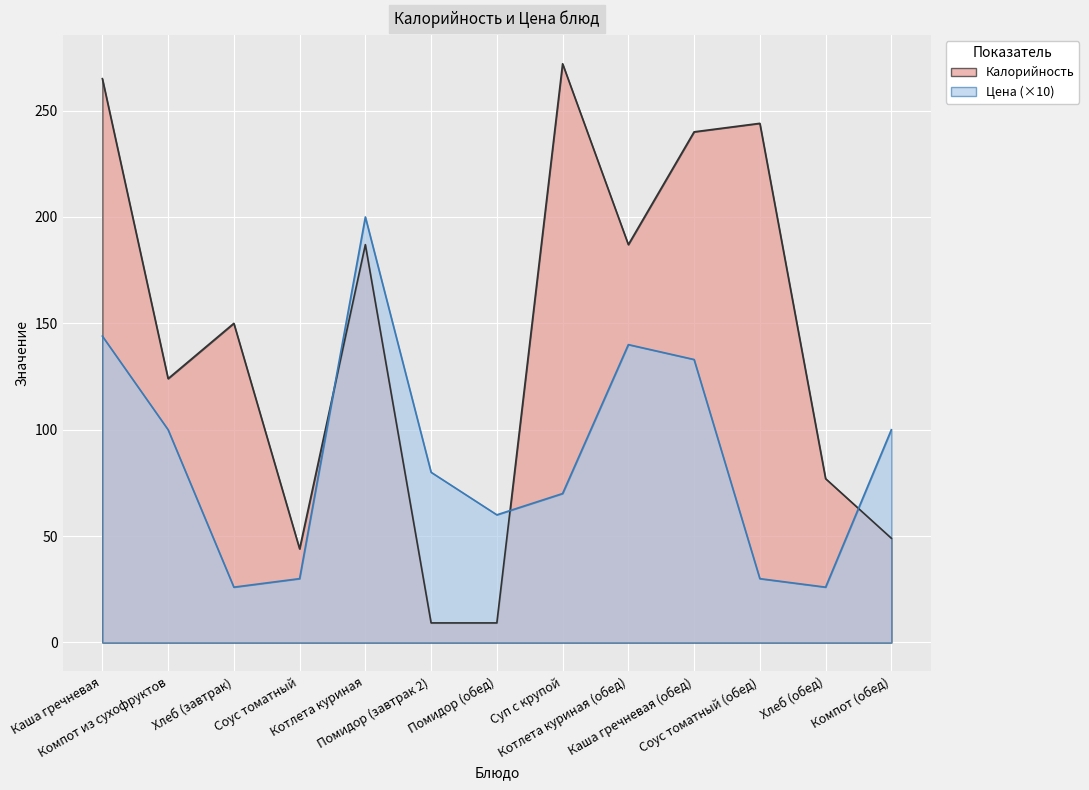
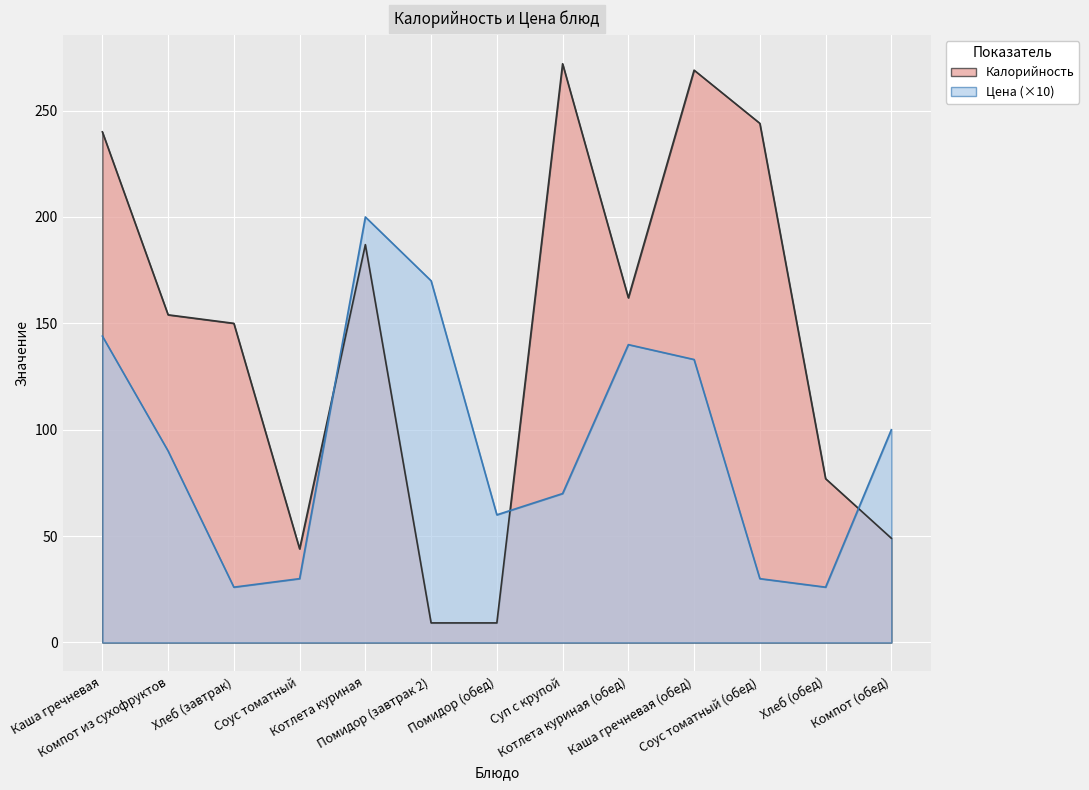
Калорийность, Каша гречневая: 265 -> 240
Калорийность, Компот из сухофруктов: 124 -> 154
Цена (×10), Компот из сухофруктов: 100 -> 90
Цена (×10), Помидор (завтрак 2): 80 -> 170
Калорийность, Котлета куриная (обед): 187 -> 162
Калорийность, Каша гречневая (обед): 240 -> 269
